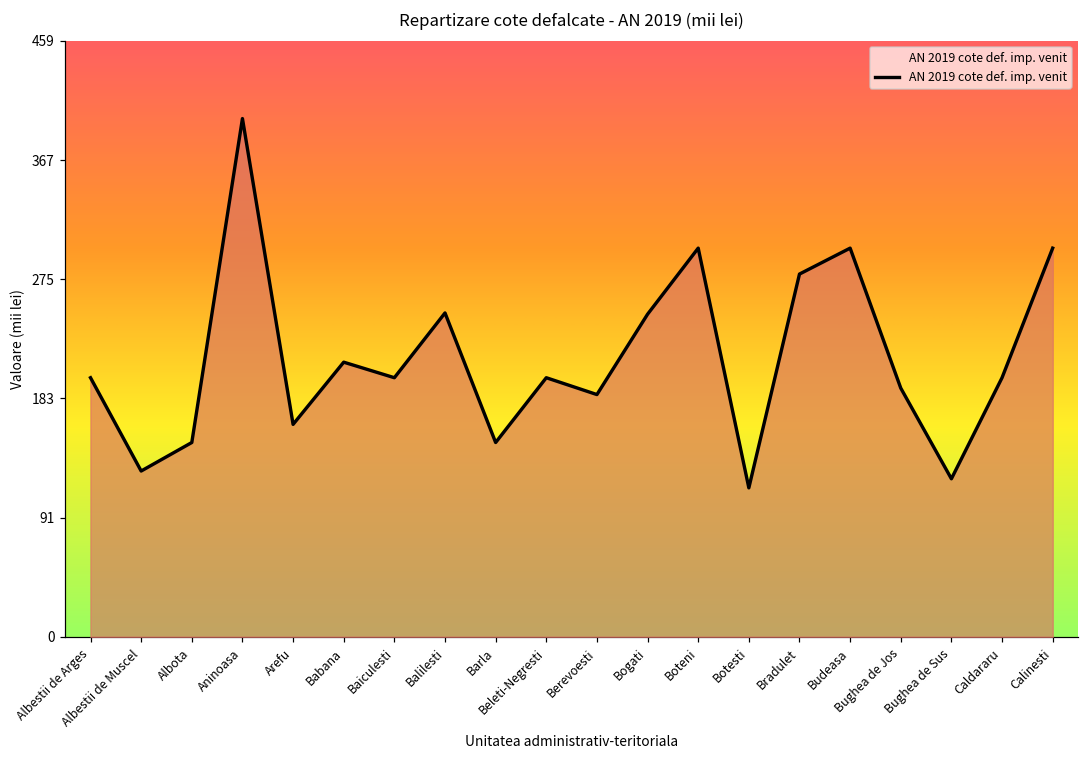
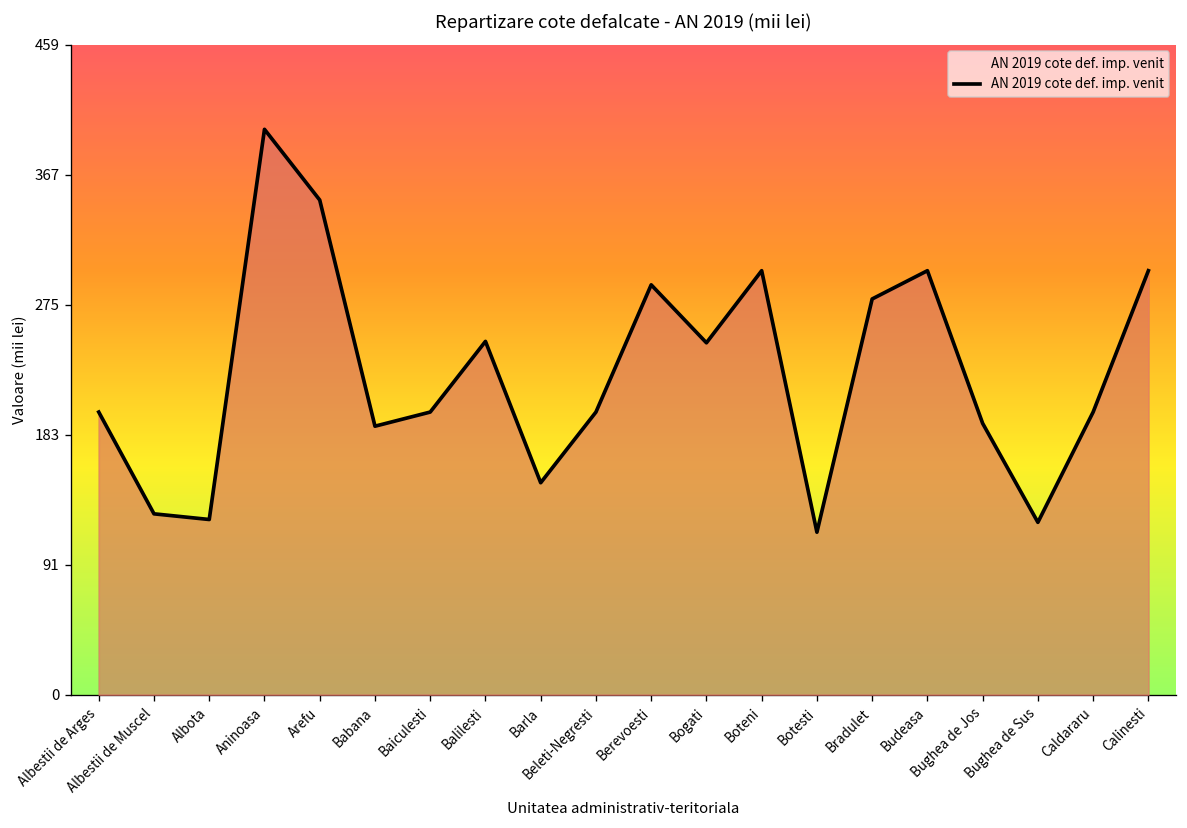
Albota: 150 -> 124
Arefu: 164 -> 349
Babana: 212 -> 190
Berevoesti: 187 -> 289
